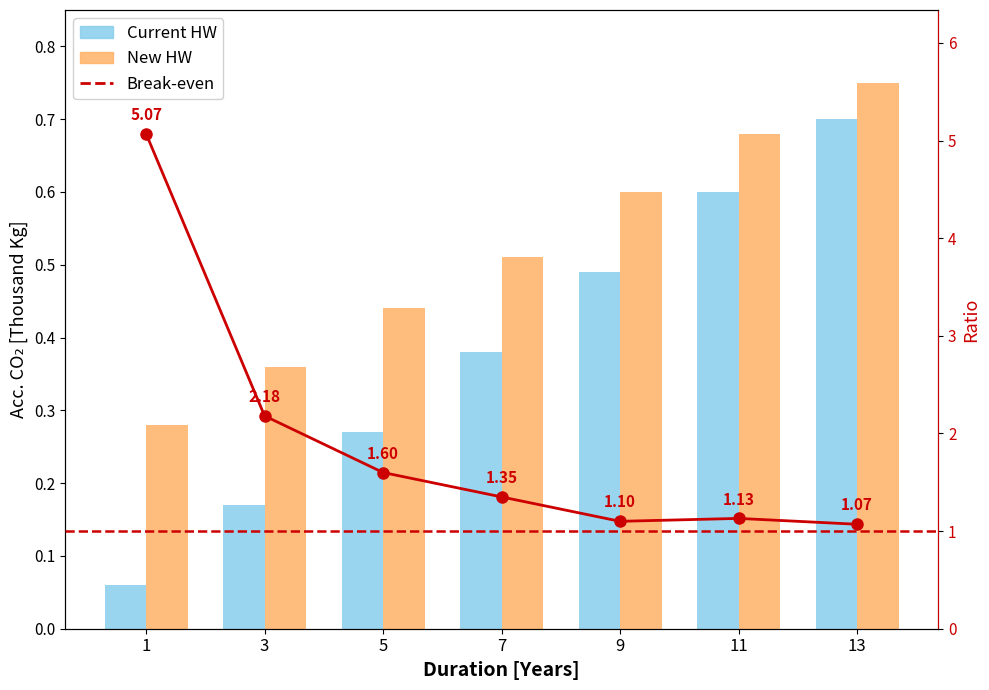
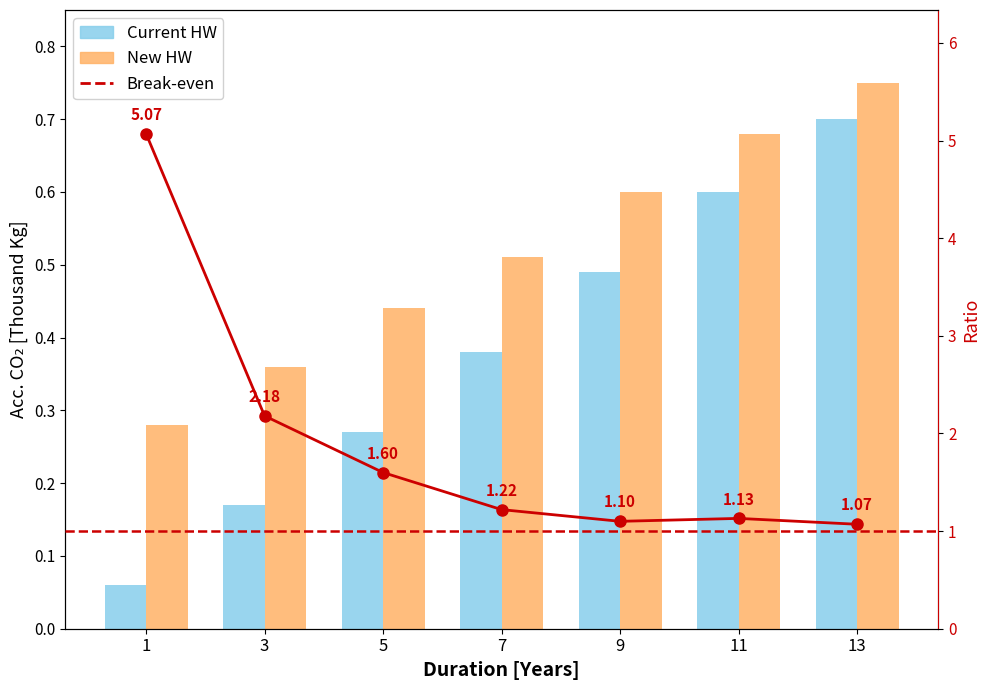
Break-even, 7: 1.35 -> 1.22
